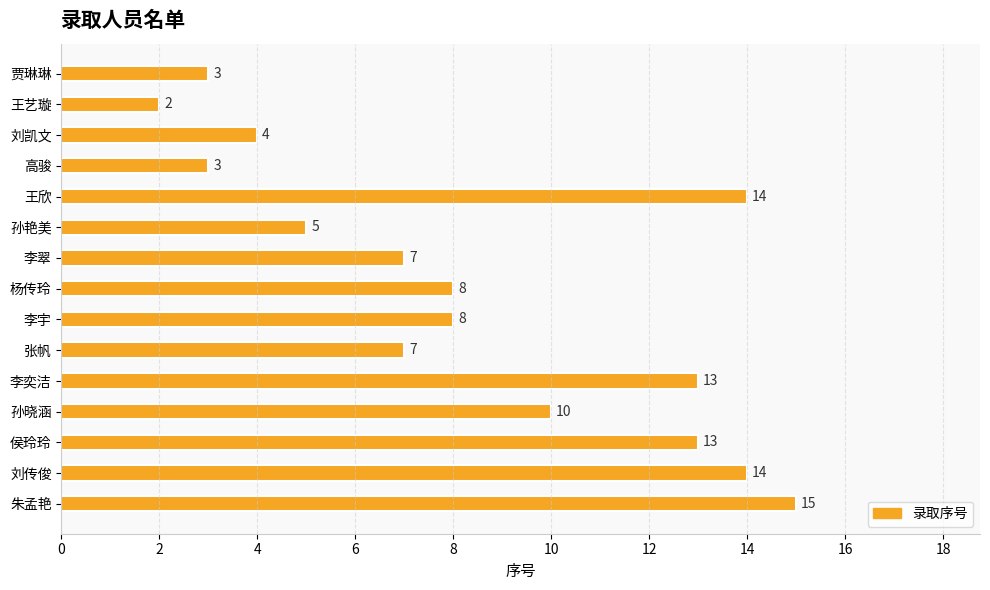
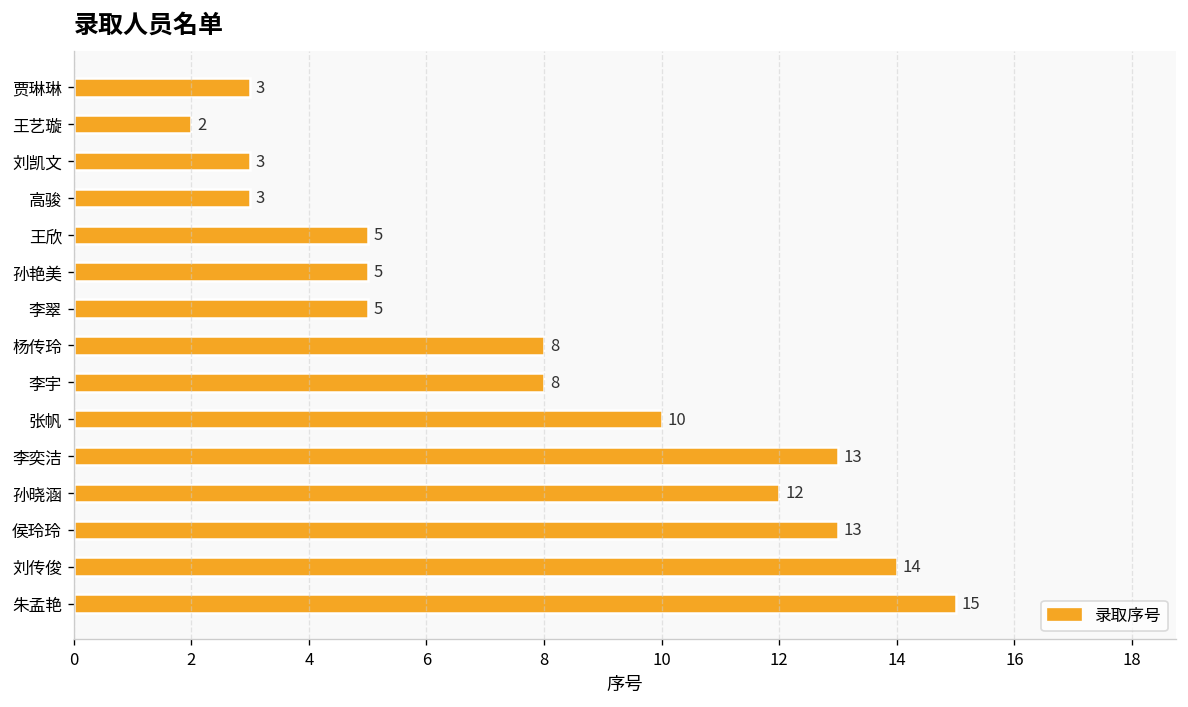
刘凯文: 4 -> 3
王欣: 14 -> 5
李翠: 7 -> 5
张帆: 7 -> 10
孙晓涵: 10 -> 12
